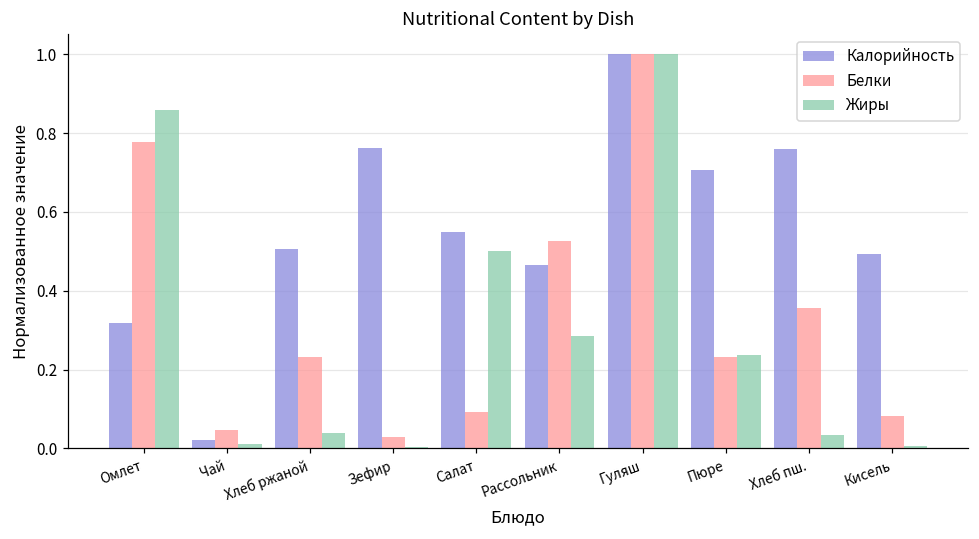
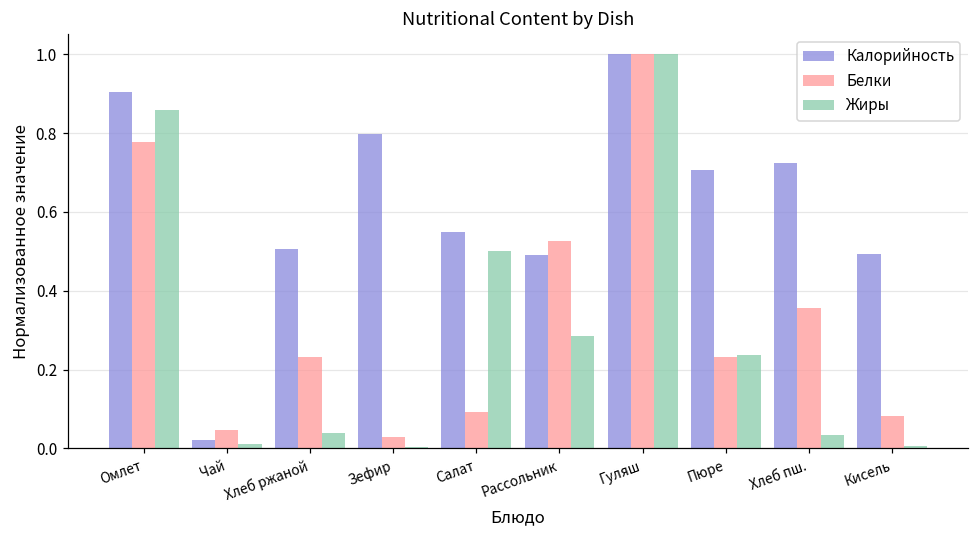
Калорийность, Омлет: 0.32 -> 0.91
Калорийность, Зефир: 0.76 -> 0.80
Калорийность, Рассольник: 0.47 -> 0.49
Калорийность, Хлеб пш.: 0.76 -> 0.72
